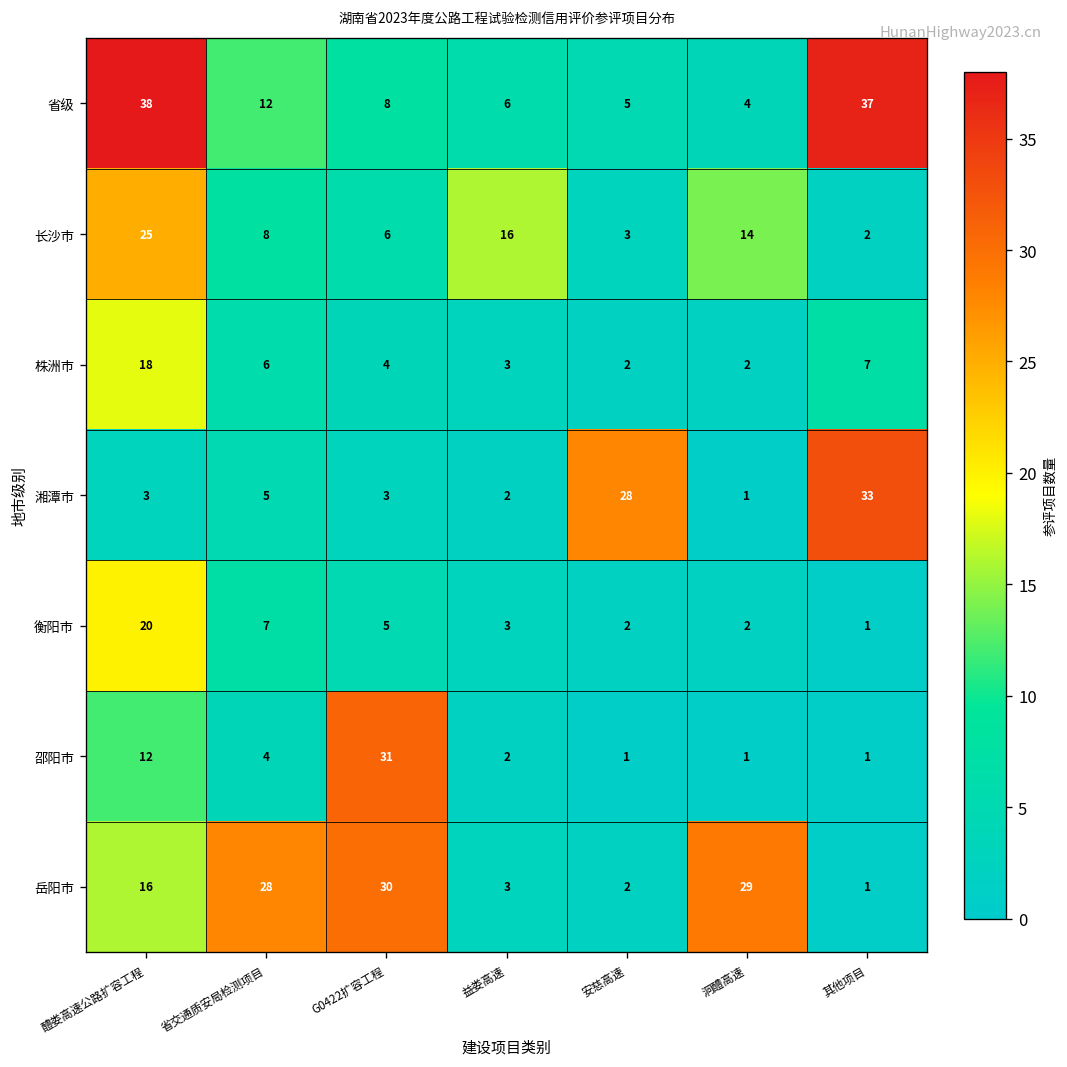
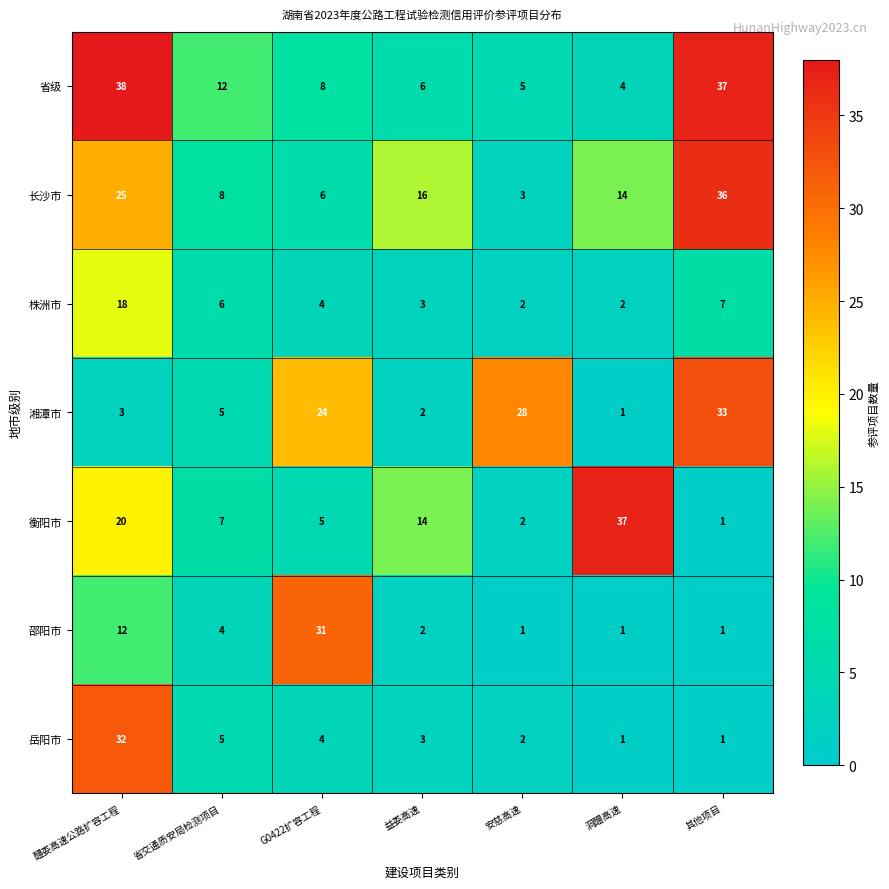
长沙市, 其他项目: 2 -> 36
湘潭市, G0422扩容工程: 3 -> 24
衡阳市, 益娄高速: 3 -> 14
衡阳市, 洞醴高速: 2 -> 37
岳阳市, 醴娄高速公路扩容工程: 16 -> 32
岳阳市, 省交通质安局检测项目: 28 -> 5
岳阳市, G0422扩容工程: 30 -> 4
岳阳市, 洞醴高速: 29 -> 1
